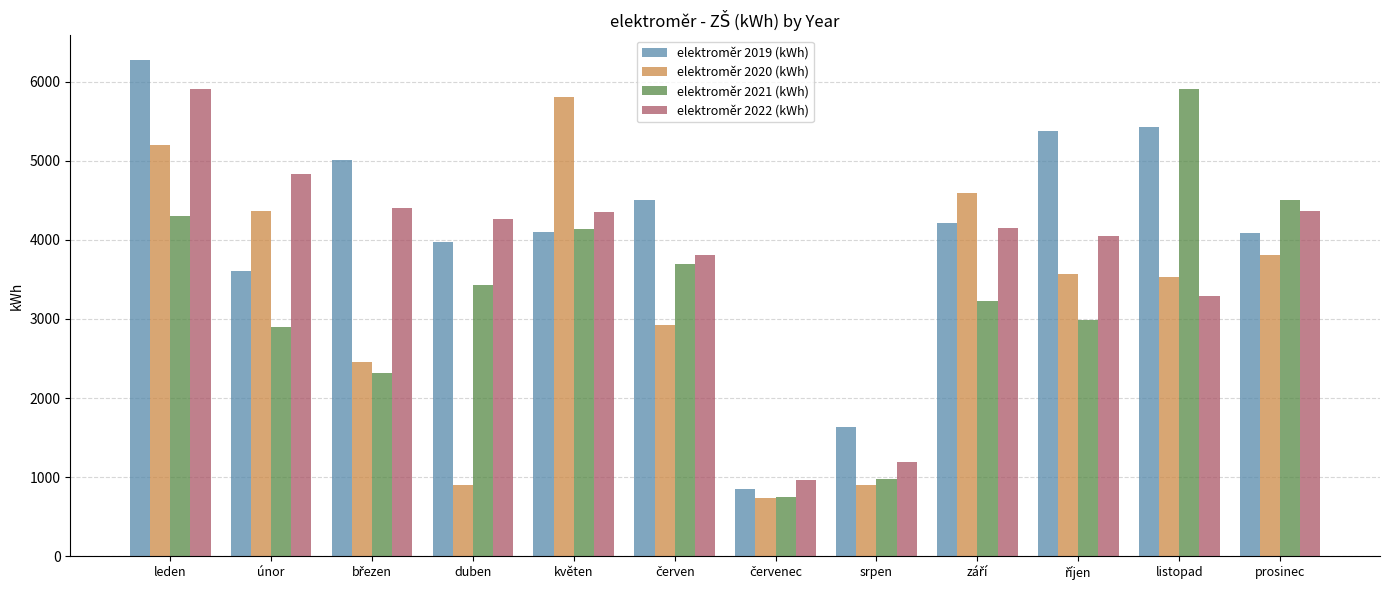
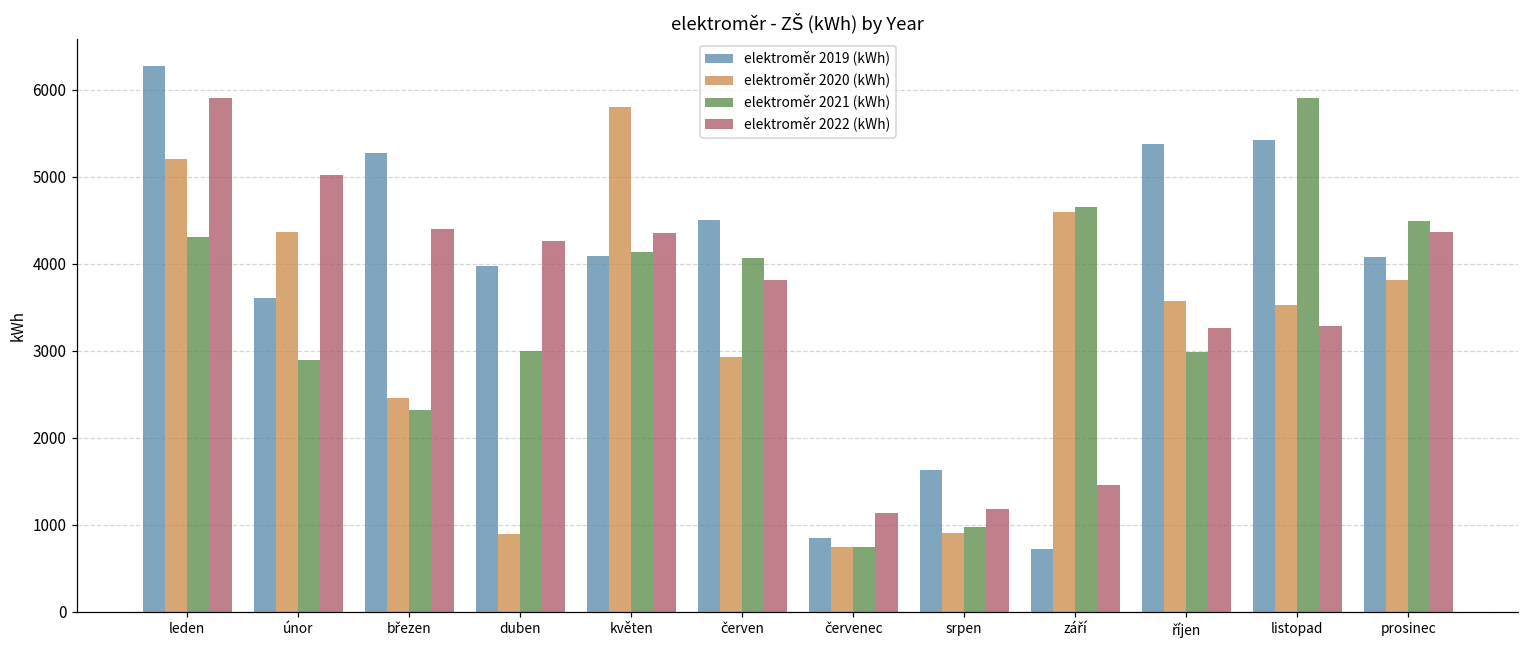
elektroměr 2022 (kWh), únor: 4800 -> 5000
elektroměr 2019 (kWh), březen: 5000 -> 5300
elektroměr 2021 (kWh), duben: 3400 -> 3000
elektroměr 2021 (kWh), červen: 3700 -> 4100
elektroměr 2022 (kWh), červenec: 1000 -> 1100
elektroměr 2019 (kWh), září: 4200 -> 700
elektroměr 2021 (kWh), září: 3200 -> 4700
elektroměr 2022 (kWh), září: 4100 -> 1500
elektroměr 2022 (kWh), říjen: 4000 -> 3300
